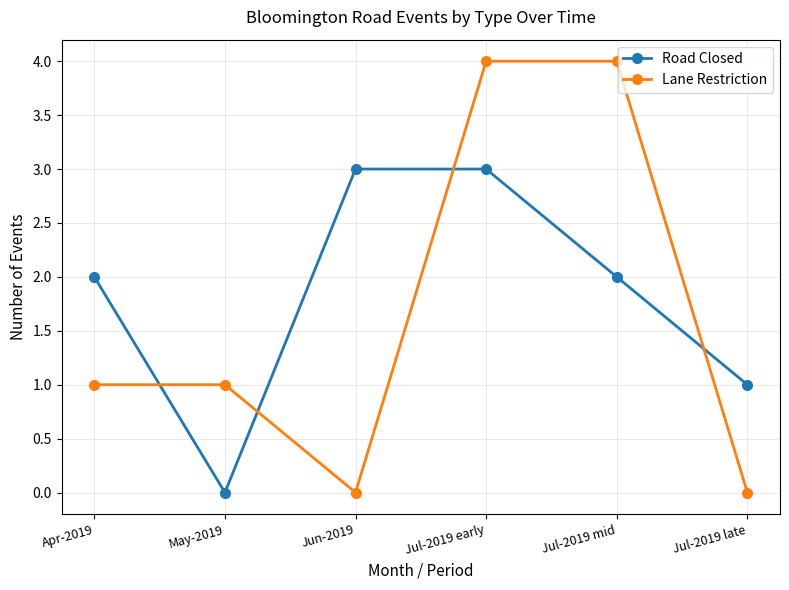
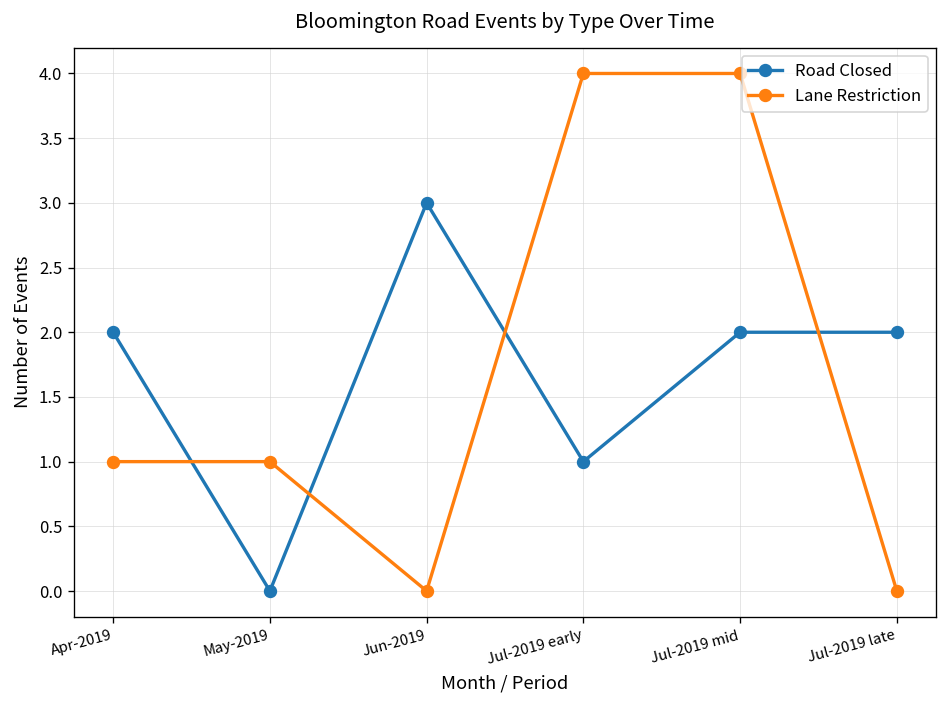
Road Closed, Jul-2019 early: 3 -> 1
Road Closed, Jul-2019 late: 1 -> 2
